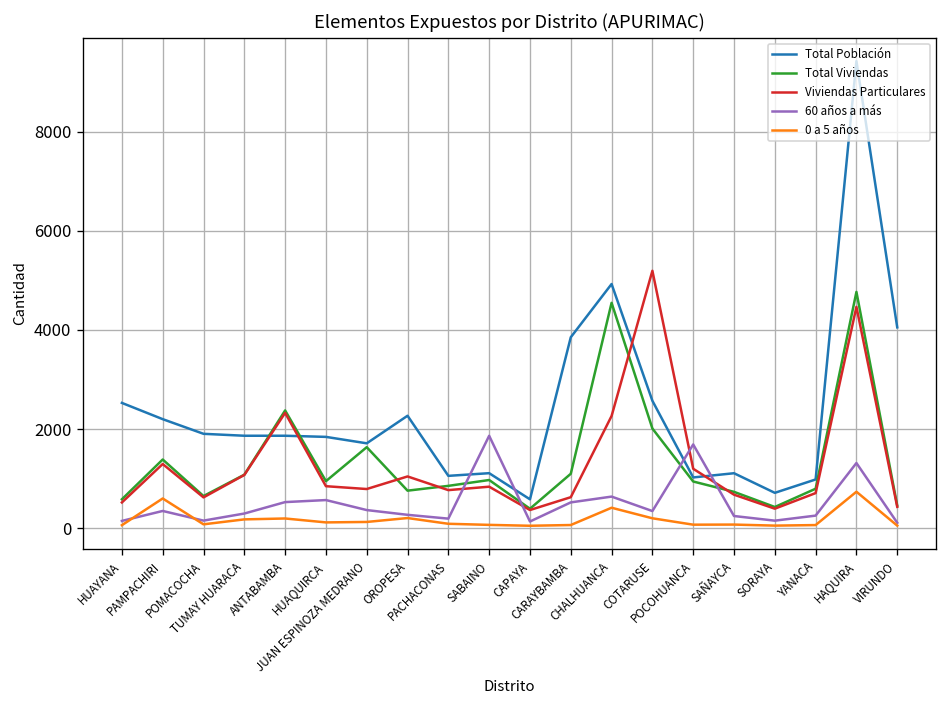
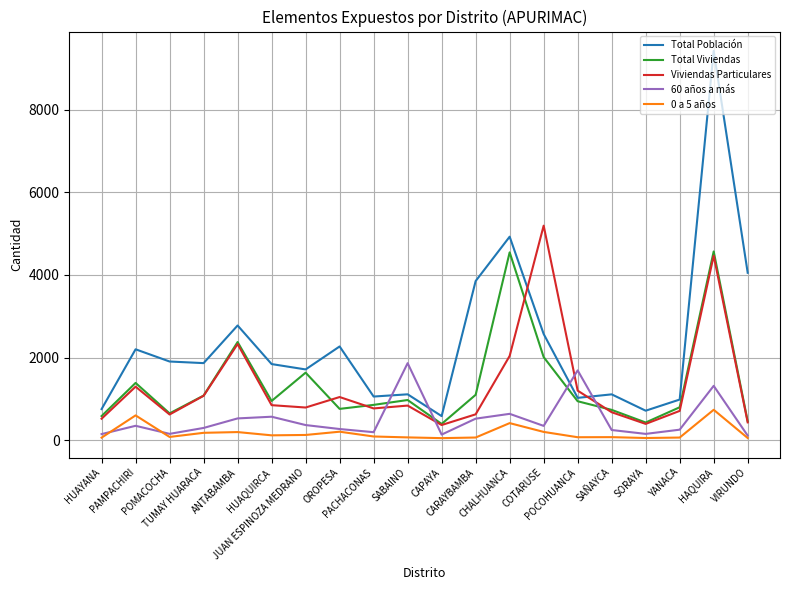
Total Población, HUAYANA: 2500 -> 800
Total Población, ANTABAMBA: 1900 -> 2800
Viviendas Particulares, CHALHUANCA: 2300 -> 2000
Total Viviendas, HAQUIRA: 4800 -> 4600
